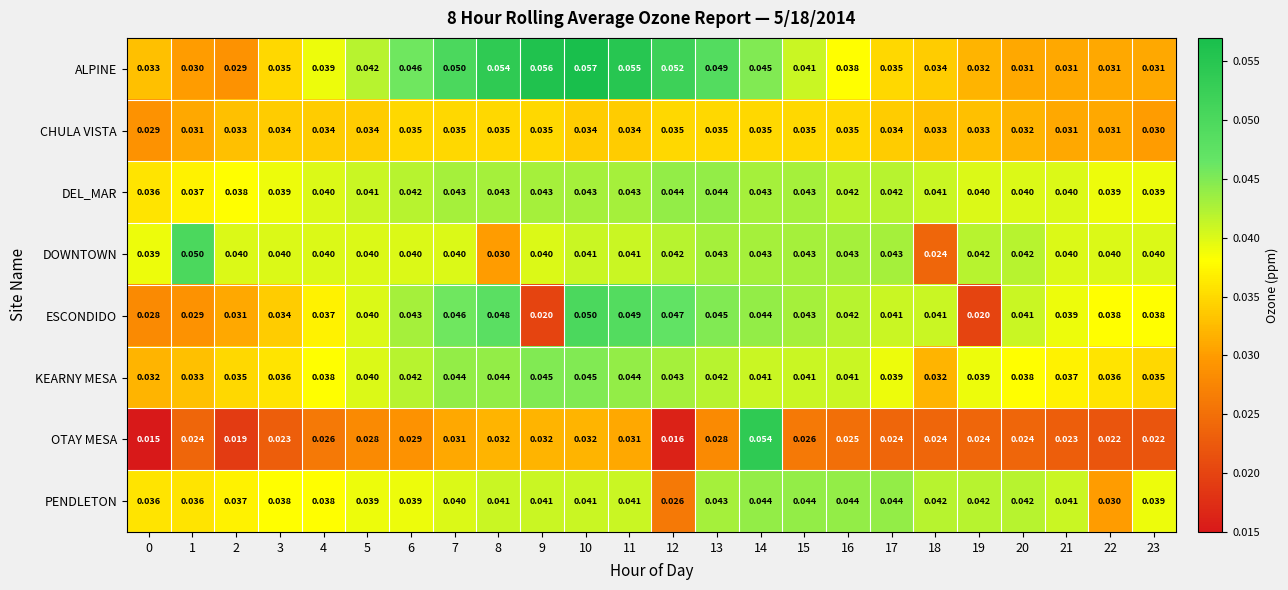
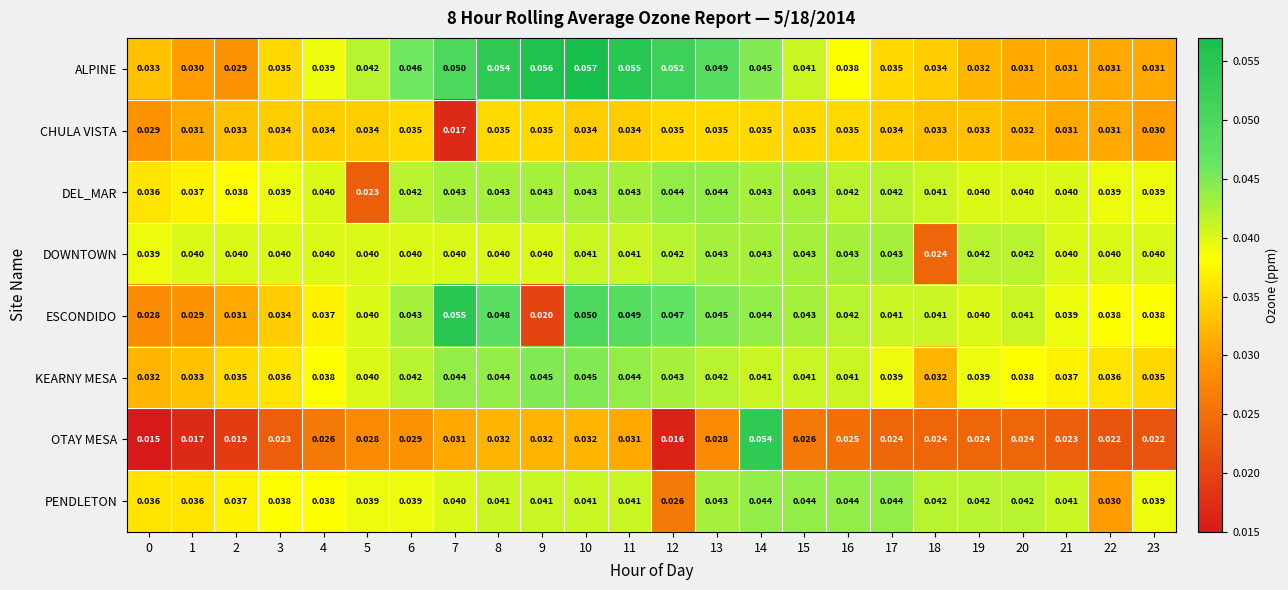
CHULA VISTA, 7: 0.035 -> 0.017
DEL_MAR, 5: 0.041 -> 0.023
DOWNTOWN, 1: 0.050 -> 0.040
DOWNTOWN, 8: 0.030 -> 0.040
ESCONDIDO, 7: 0.046 -> 0.055
ESCONDIDO, 19: 0.020 -> 0.040
OTAY MESA, 1: 0.024 -> 0.017
